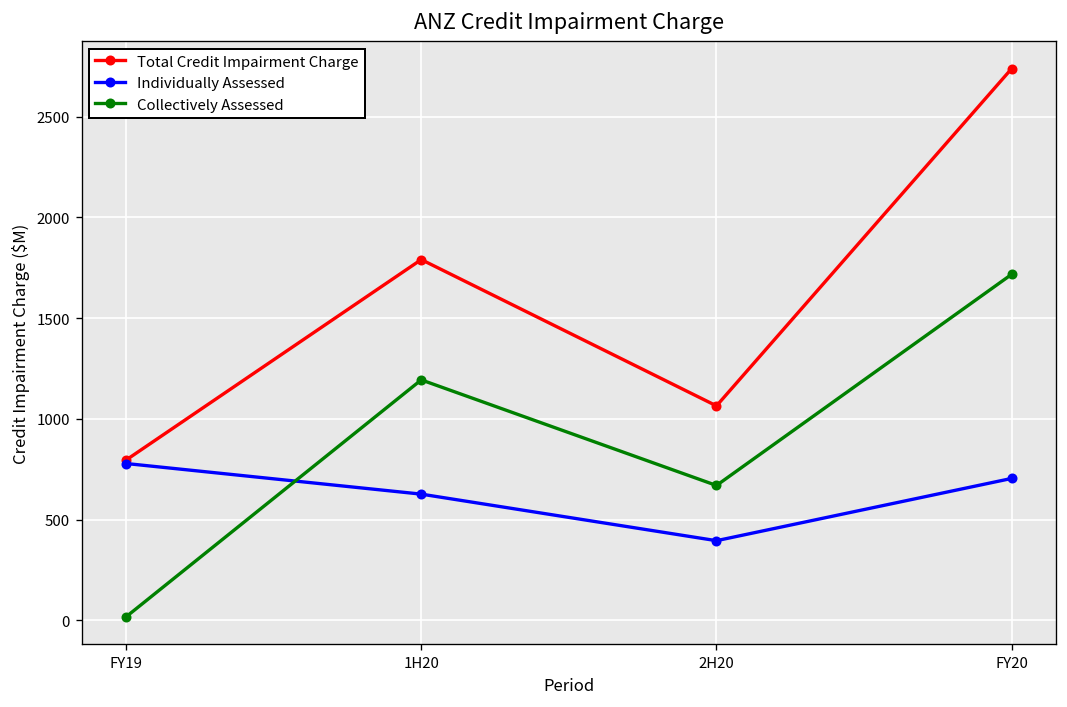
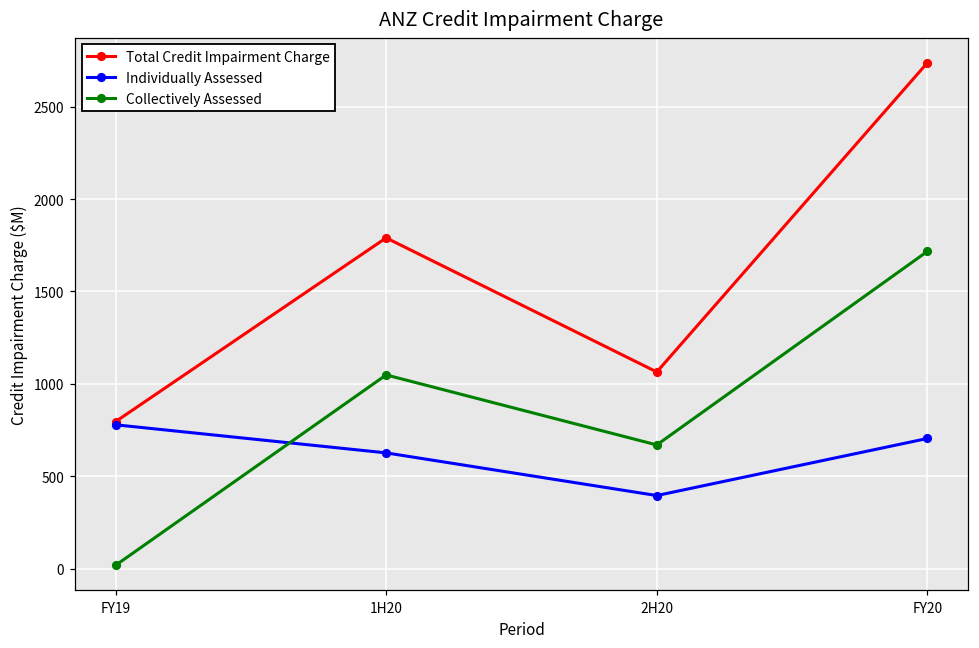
Collectively Assessed, 1H20: 1190 -> 1050
